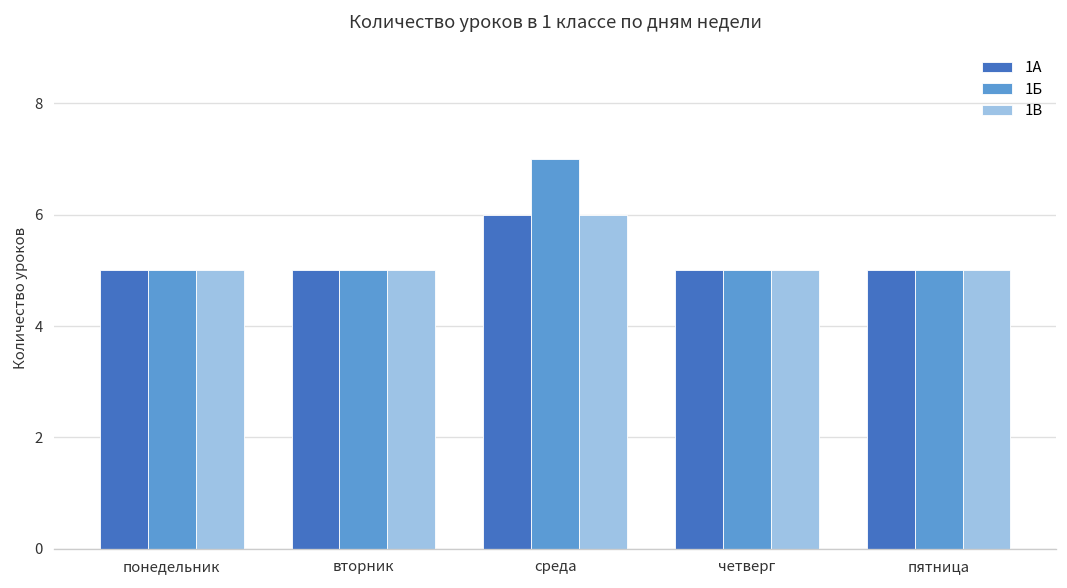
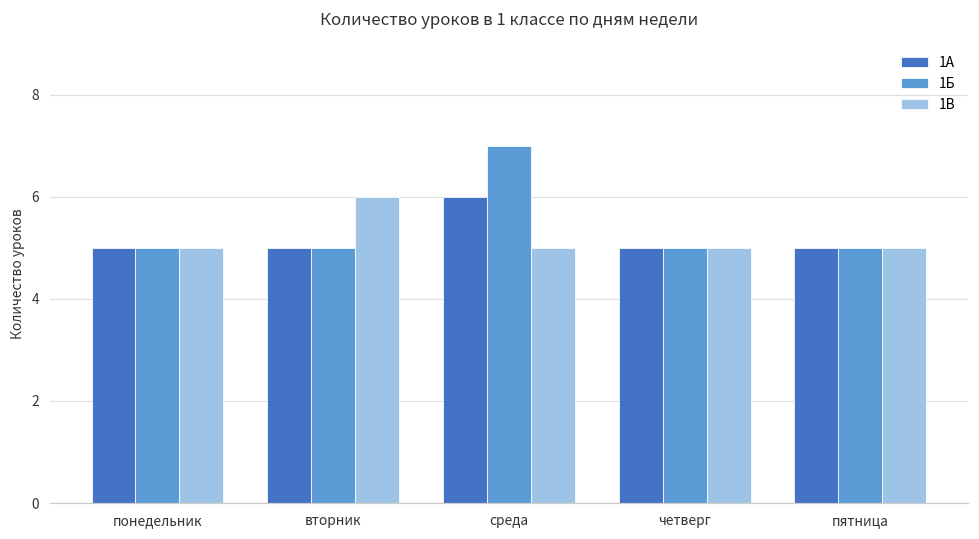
1В, вторник: 5 -> 6
1В, среда: 6 -> 5
